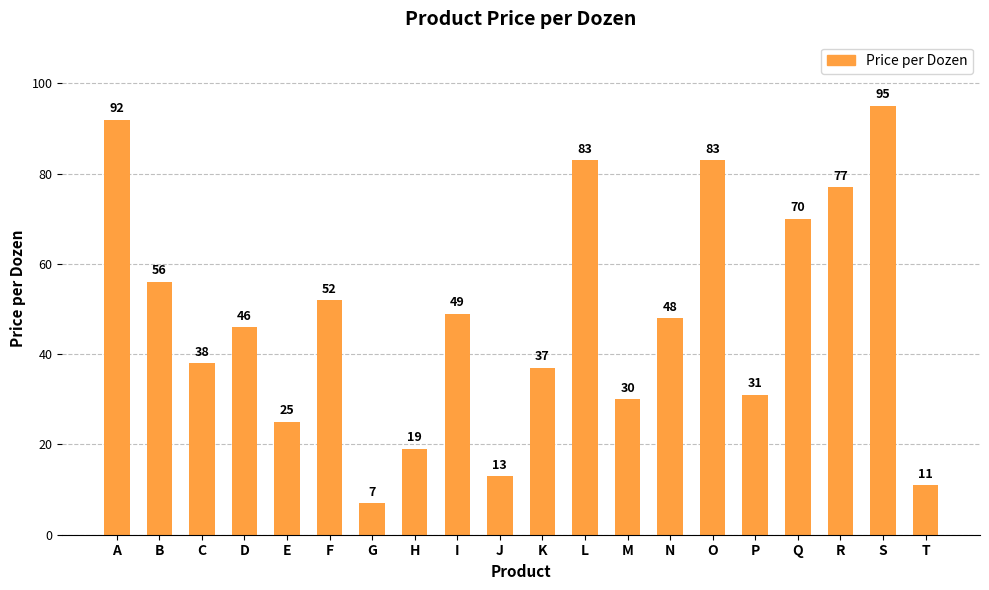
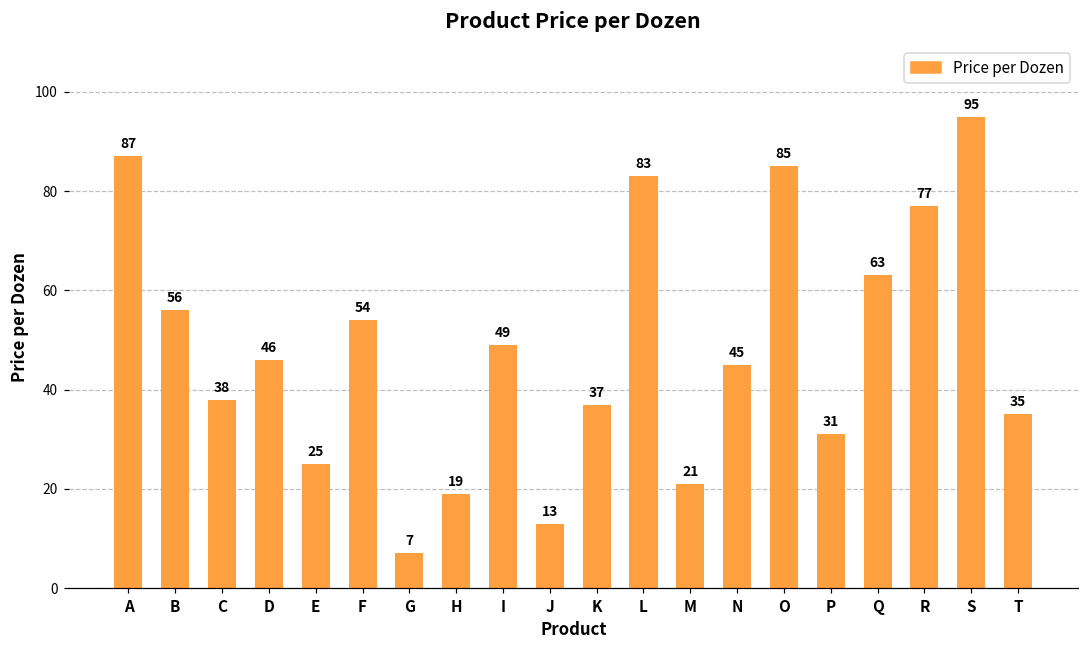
A: 92 -> 87
F: 52 -> 54
M: 30 -> 21
N: 48 -> 45
O: 83 -> 85
Q: 70 -> 63
T: 11 -> 35
